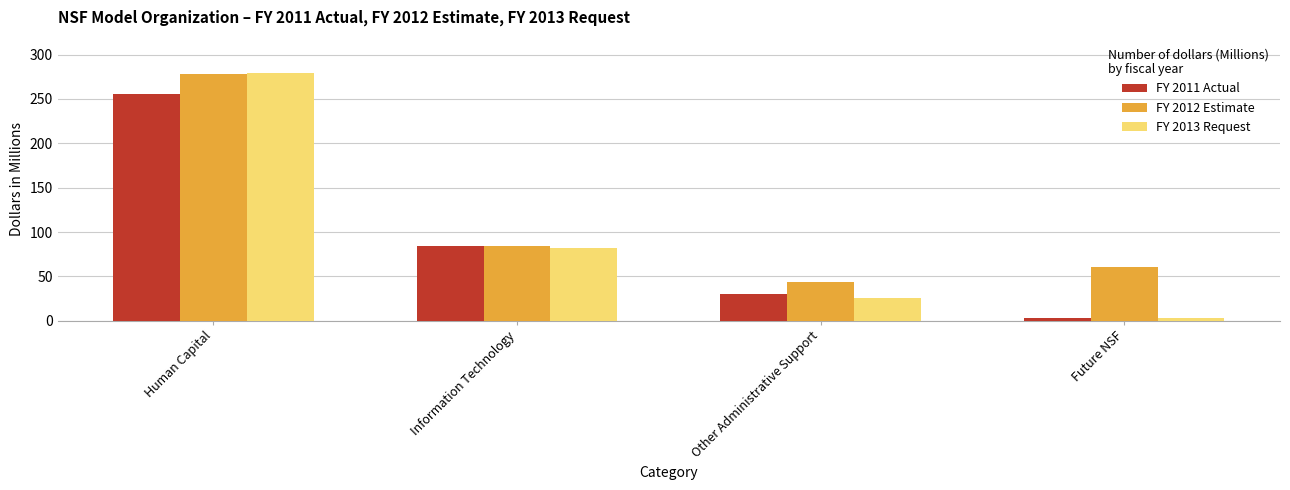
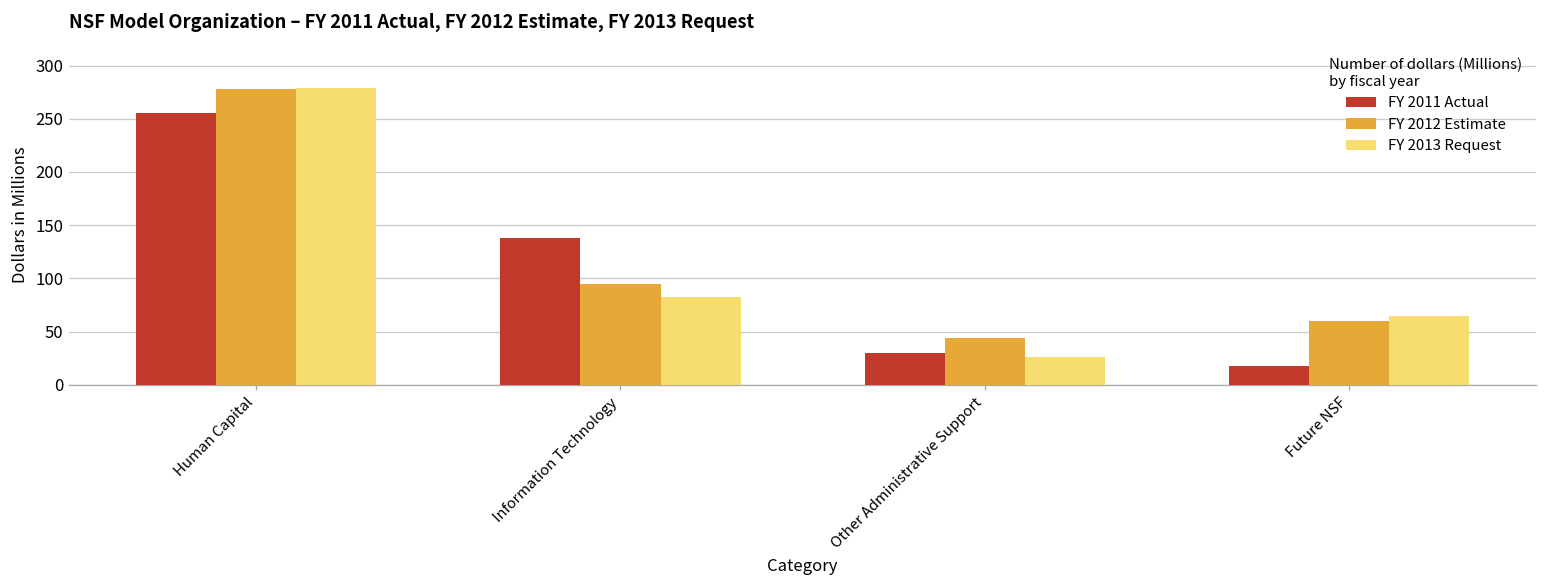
FY 2011 Actual, Information Technology: 80 -> 140
FY 2012 Estimate, Information Technology: 80 -> 90
FY 2011 Actual, Future NSF: 0 -> 20
FY 2013 Request, Future NSF: 0 -> 60
